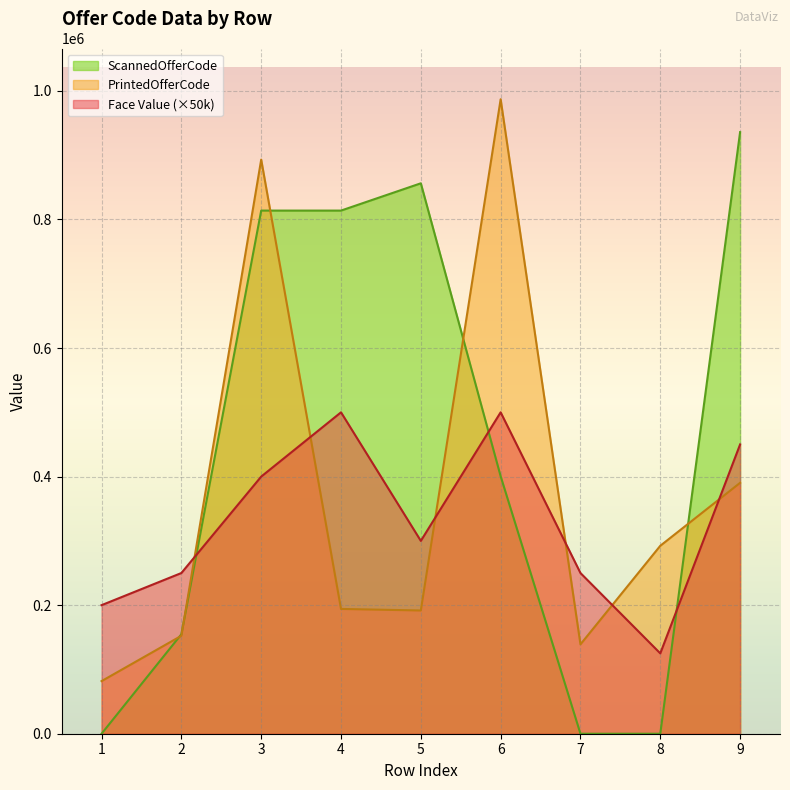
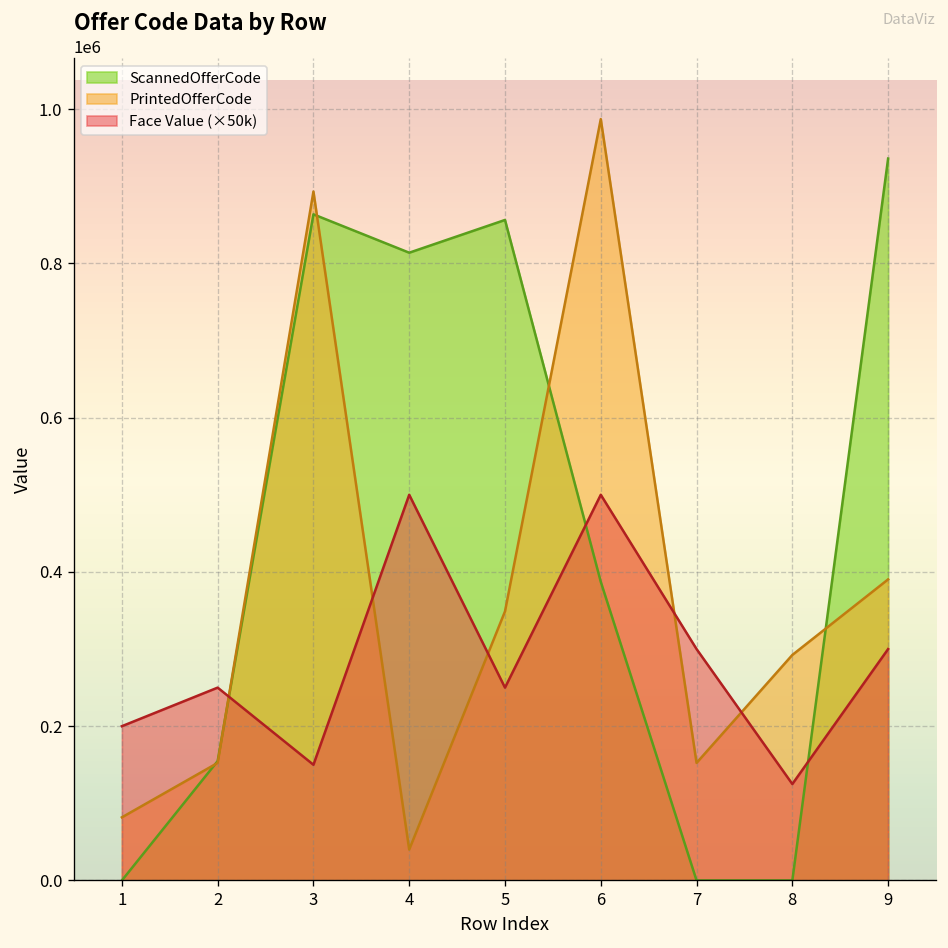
ScannedOfferCode, 3: 810000 -> 860000
Face Value (×50k), 3: 400000 -> 150000
PrintedOfferCode, 4: 190000 -> 40000
PrintedOfferCode, 5: 190000 -> 350000
Face Value (×50k), 5: 300000 -> 250000
ScannedOfferCode, 6: 400000 -> 390000
PrintedOfferCode, 7: 140000 -> 150000
Face Value (×50k), 7: 250000 -> 300000
Face Value (×50k), 9: 450000 -> 300000
